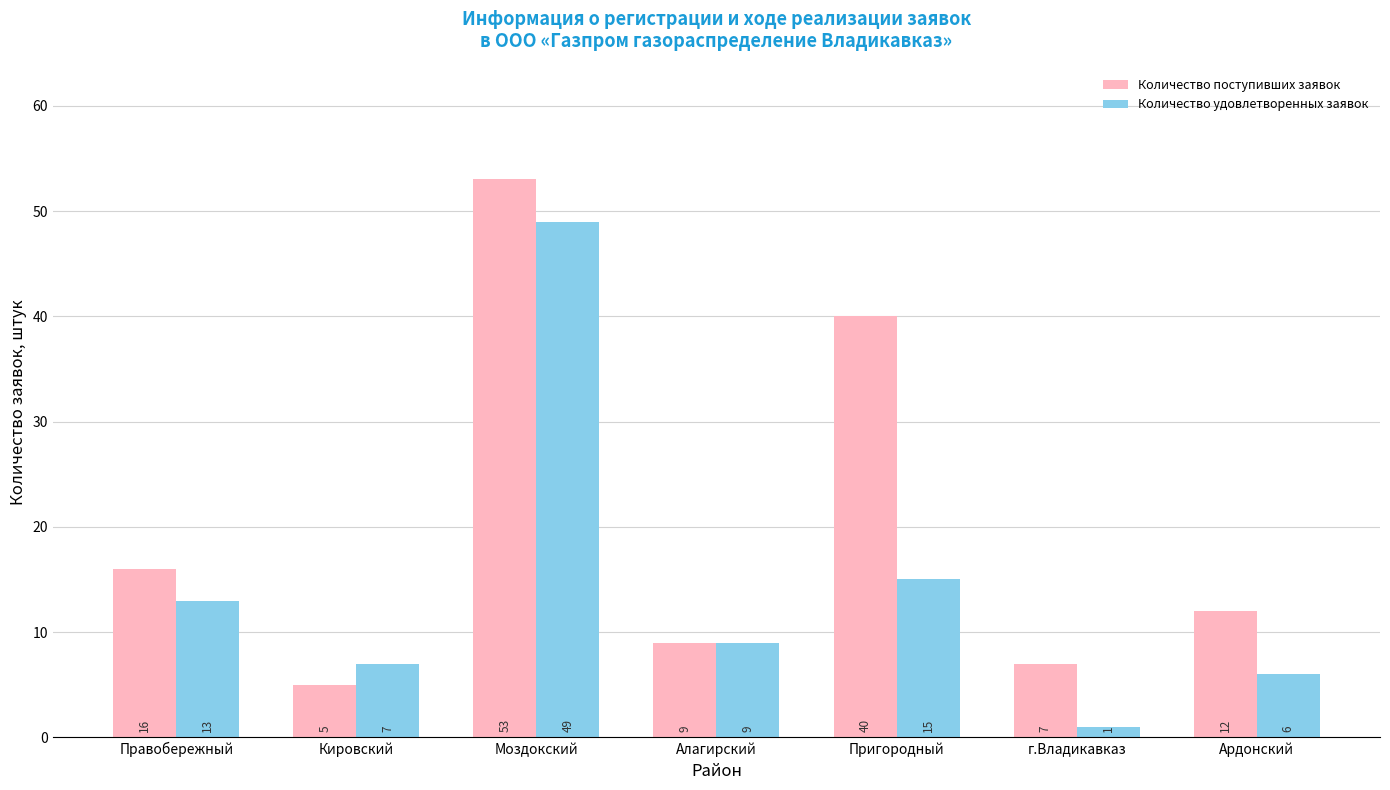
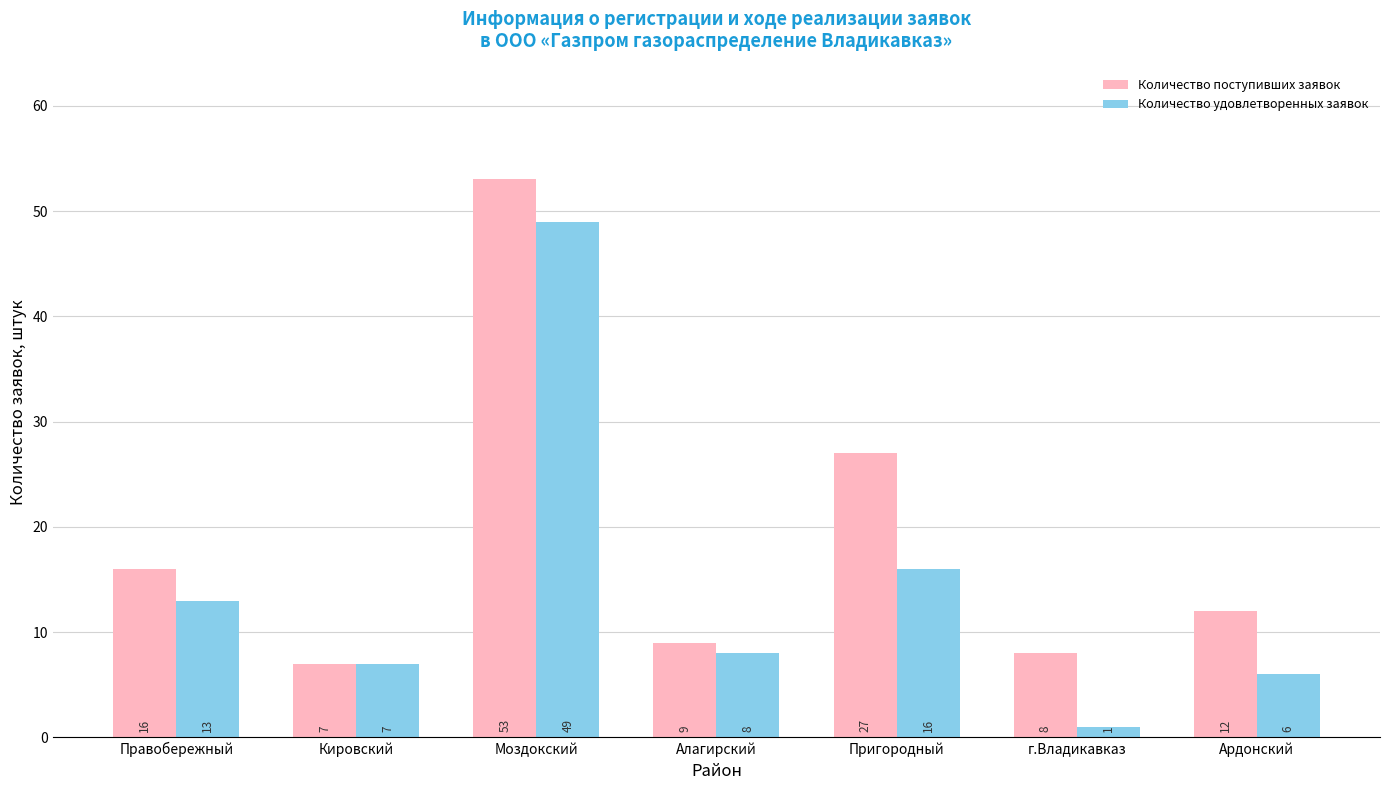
Количество поступивших заявок, Кировский: 5 -> 7
Количество удовлетворенных заявок, Алагирский: 9 -> 8
Количество поступивших заявок, Пригородный: 40 -> 27
Количество удовлетворенных заявок, Пригородный: 15 -> 16
Количество поступивших заявок, г.Владикавказ: 7 -> 8
